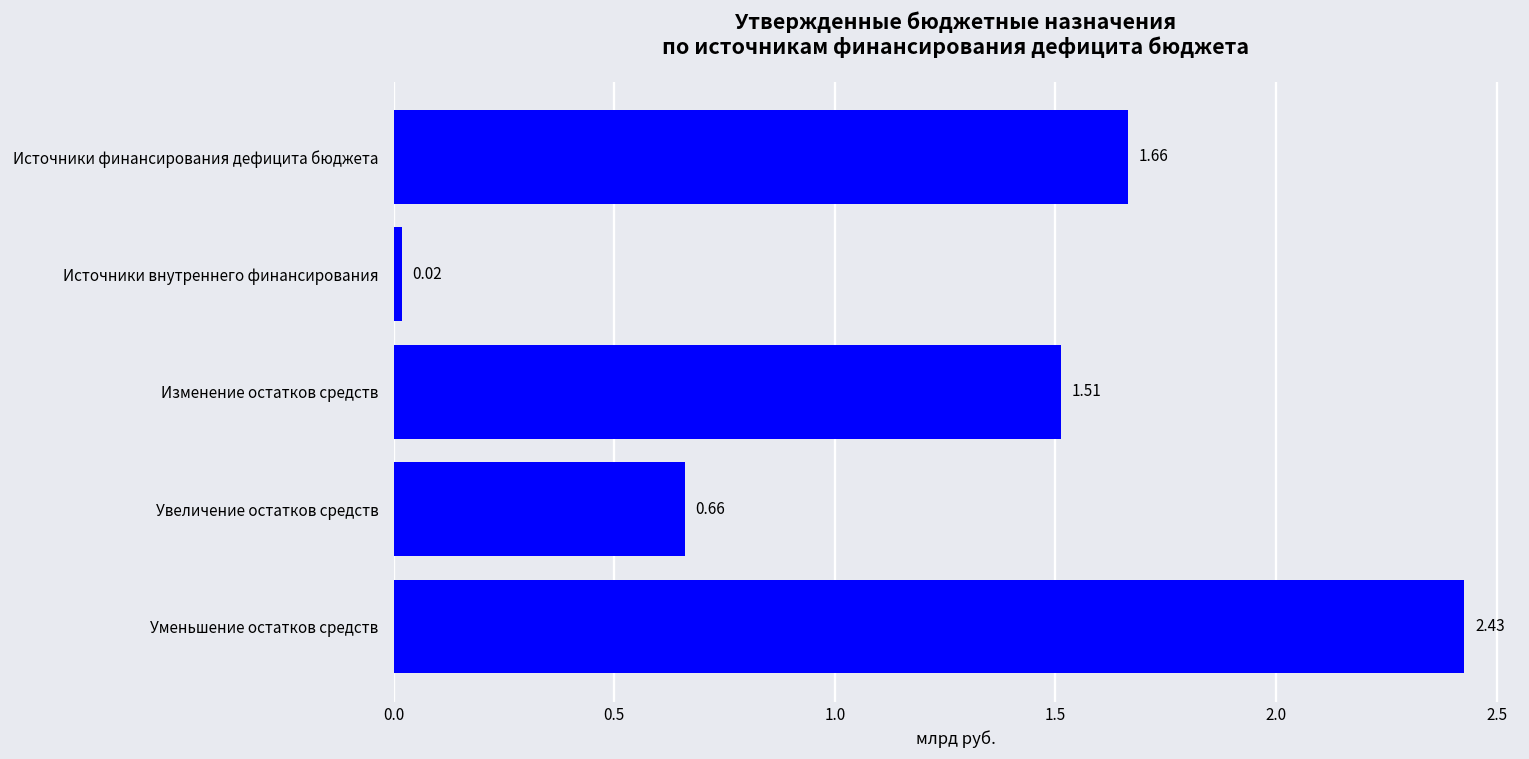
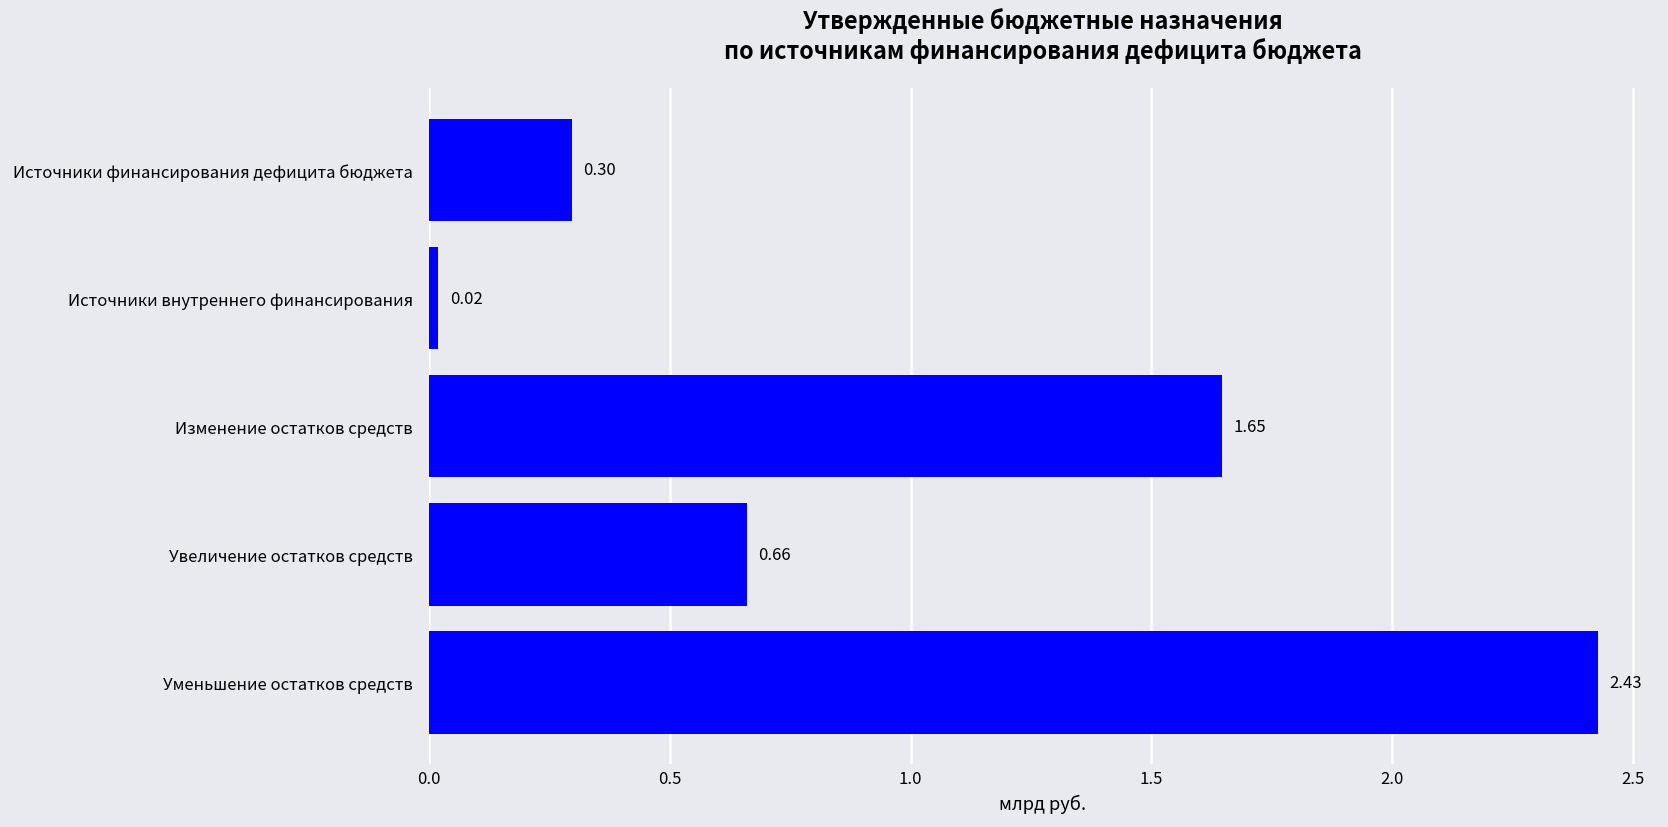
Источники финансирования дефицита бюджета: 1.66 -> 0.30
Изменение остатков средств: 1.51 -> 1.65
